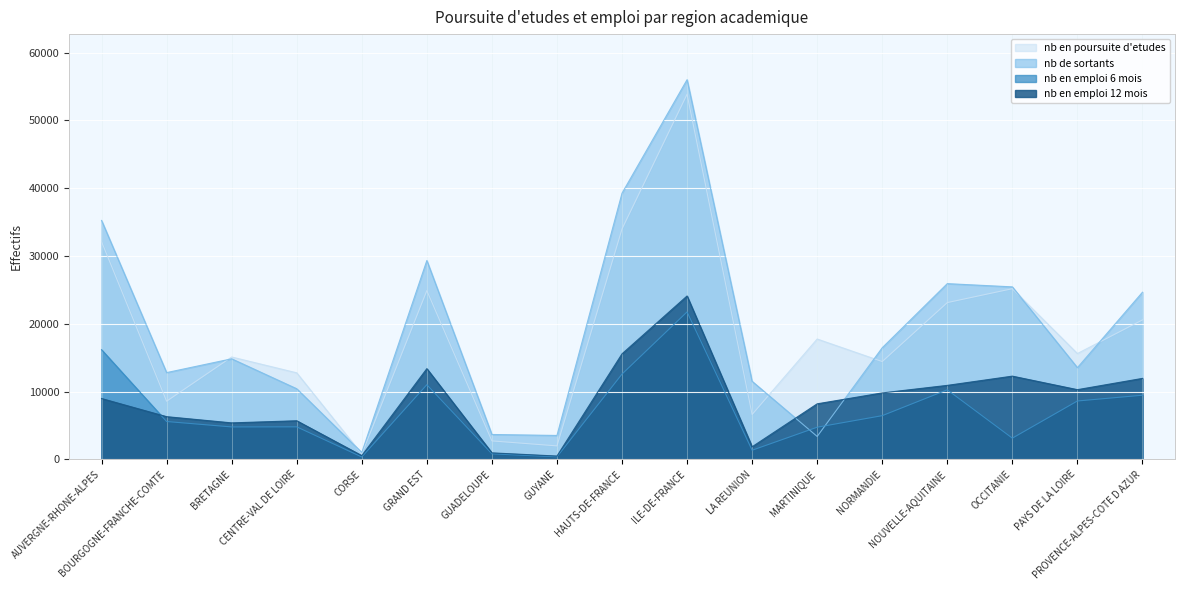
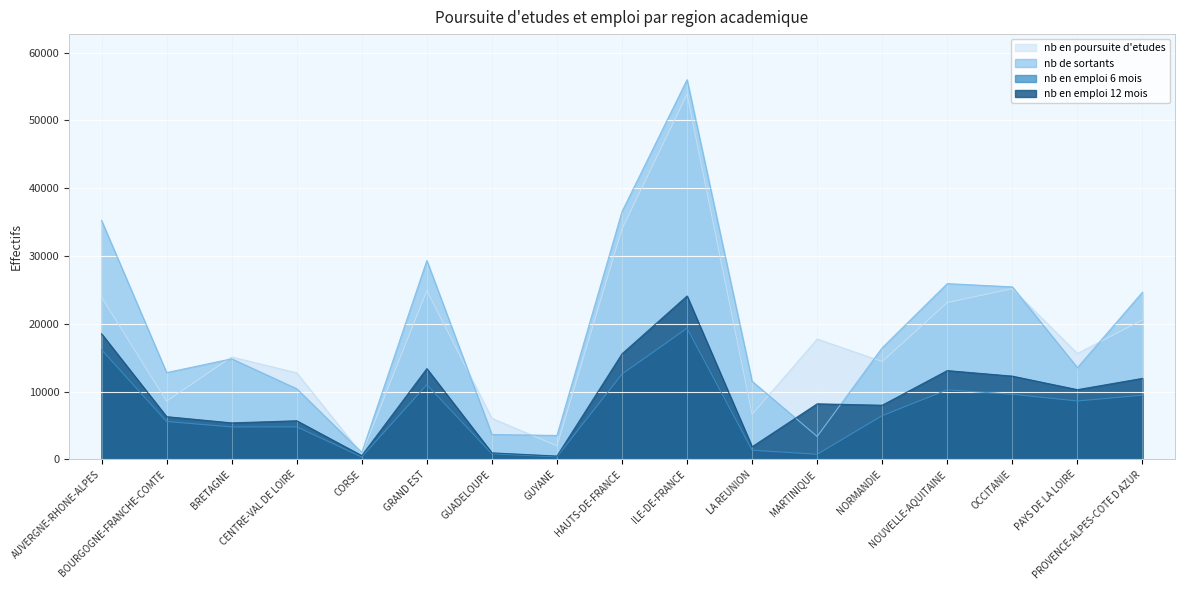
nb en poursuite d'etudes, AUVERGNE-RHONE-ALPES: 32000 -> 24000
nb en emploi 12 mois, AUVERGNE-RHONE-ALPES: 9000 -> 19000
nb en poursuite d'etudes, GUADELOUPE: 3000 -> 6000
nb de sortants, HAUTS-DE-FRANCE: 39000 -> 37000
nb en emploi 6 mois, ILE-DE-FRANCE: 22000 -> 19000
nb en emploi 6 mois, MARTINIQUE: 5000 -> 1000
nb en emploi 12 mois, NORMANDIE: 10000 -> 8000
nb en emploi 12 mois, NOUVELLE-AQUITAINE: 11000 -> 13000
nb en emploi 6 mois, OCCITANIE: 3000 -> 10000
